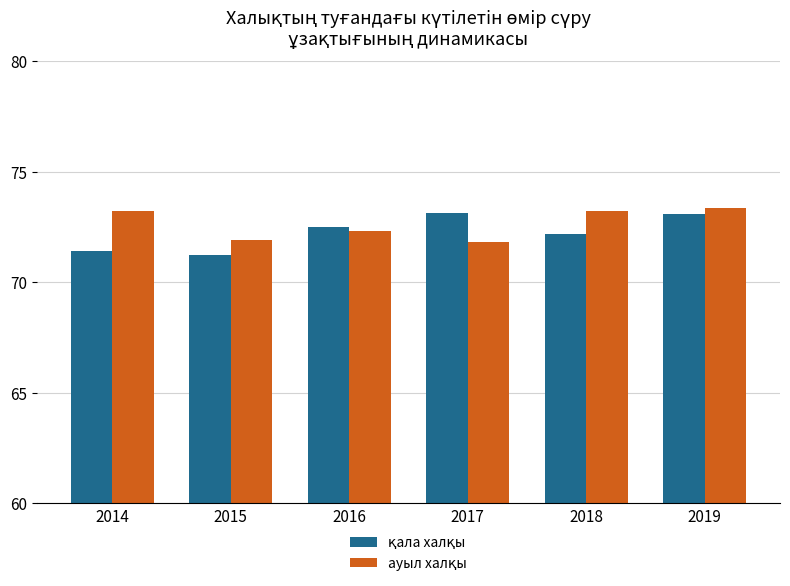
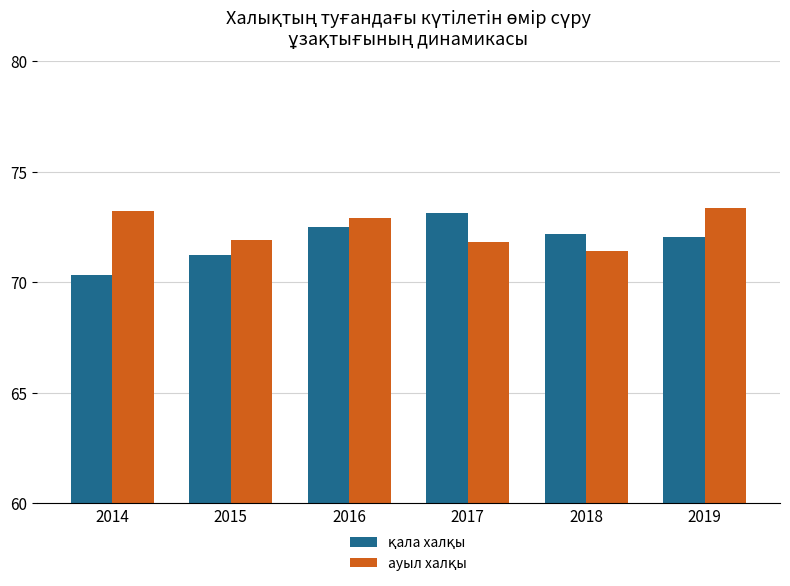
қала халқы, 2014: 71.4 -> 70.3
ауыл халқы, 2016: 72.3 -> 72.9
ауыл халқы, 2018: 73.2 -> 71.4
қала халқы, 2019: 73.1 -> 72.1
